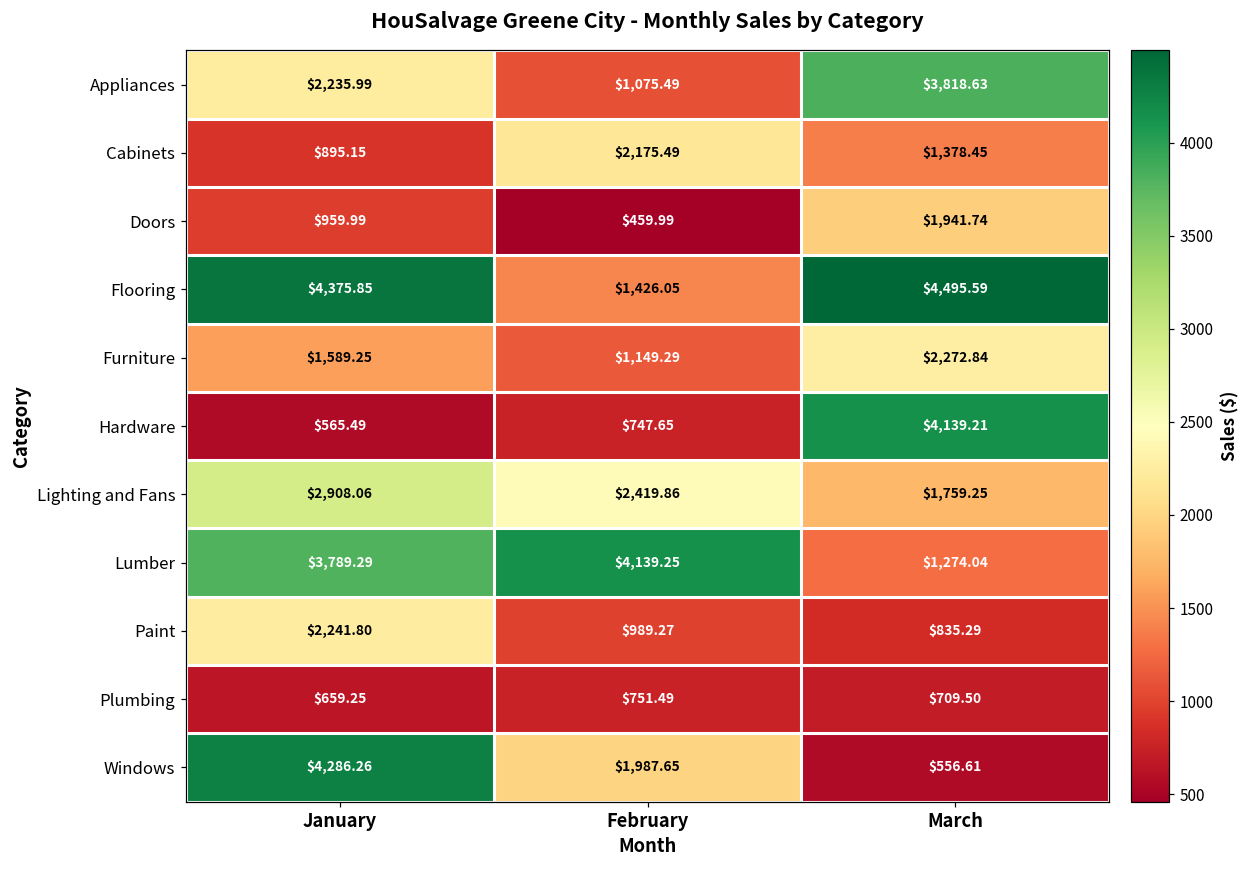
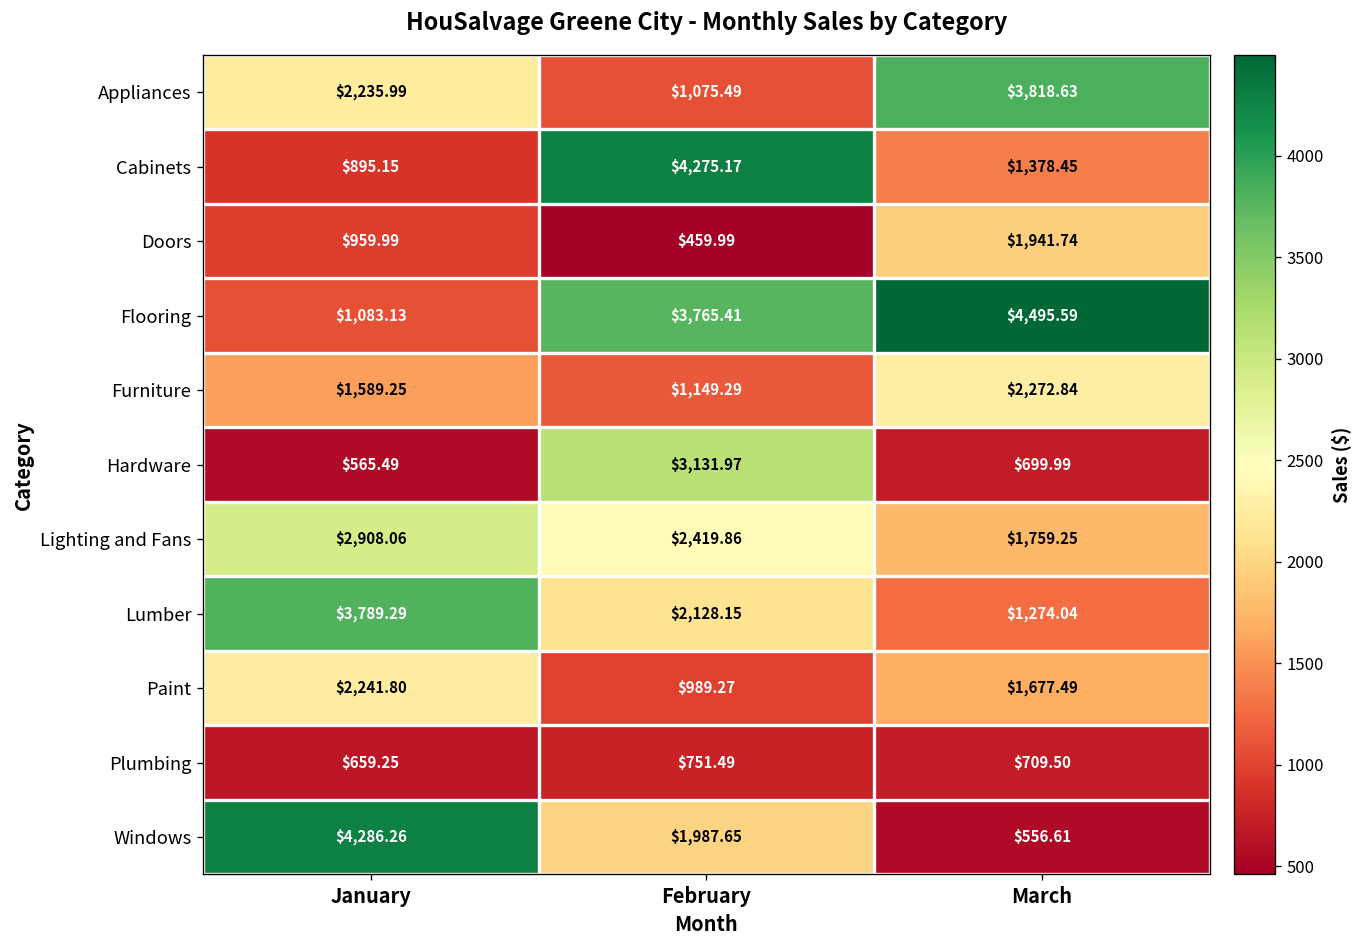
Cabinets, February: $2,175.49 -> $4,275.17
Flooring, January: $4,375.85 -> $1,083.13
Flooring, February: $1,426.05 -> $3,765.41
Hardware, February: $747.65 -> $3,131.97
Hardware, March: $4,139.21 -> $699.99
Lumber, February: $4,139.25 -> $2,128.15
Paint, March: $835.29 -> $1,677.49
